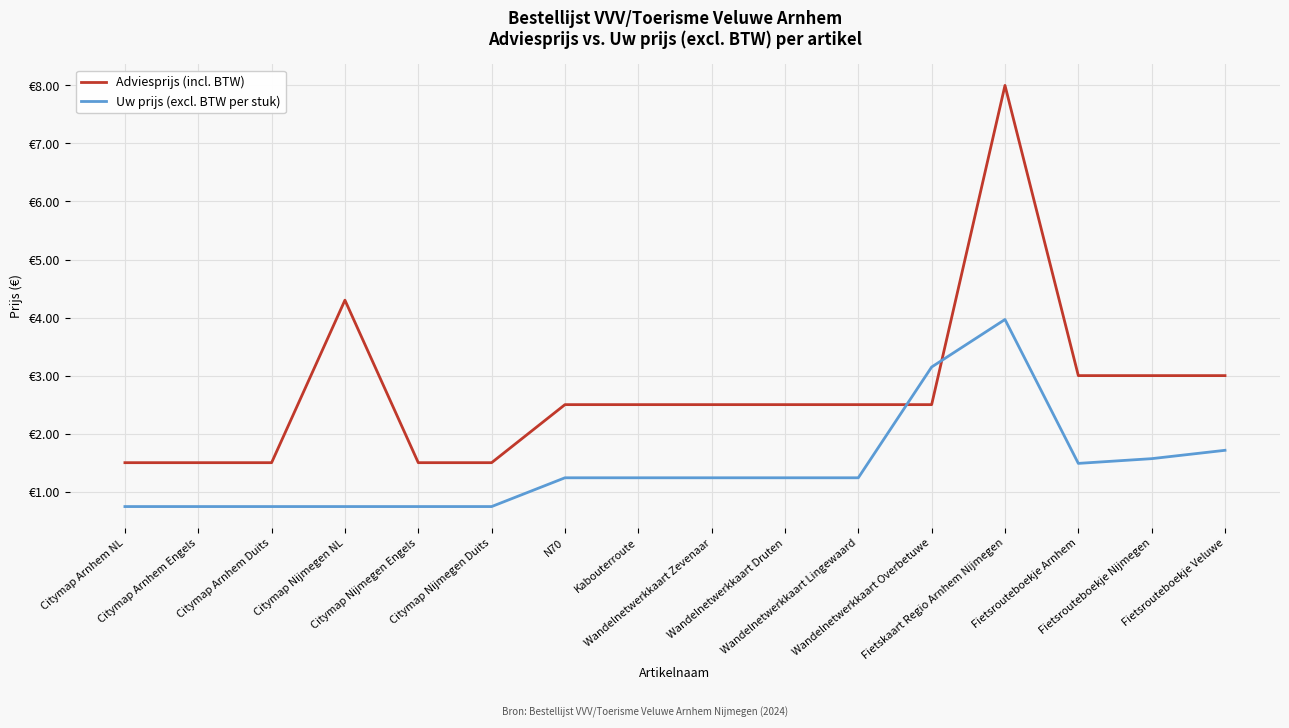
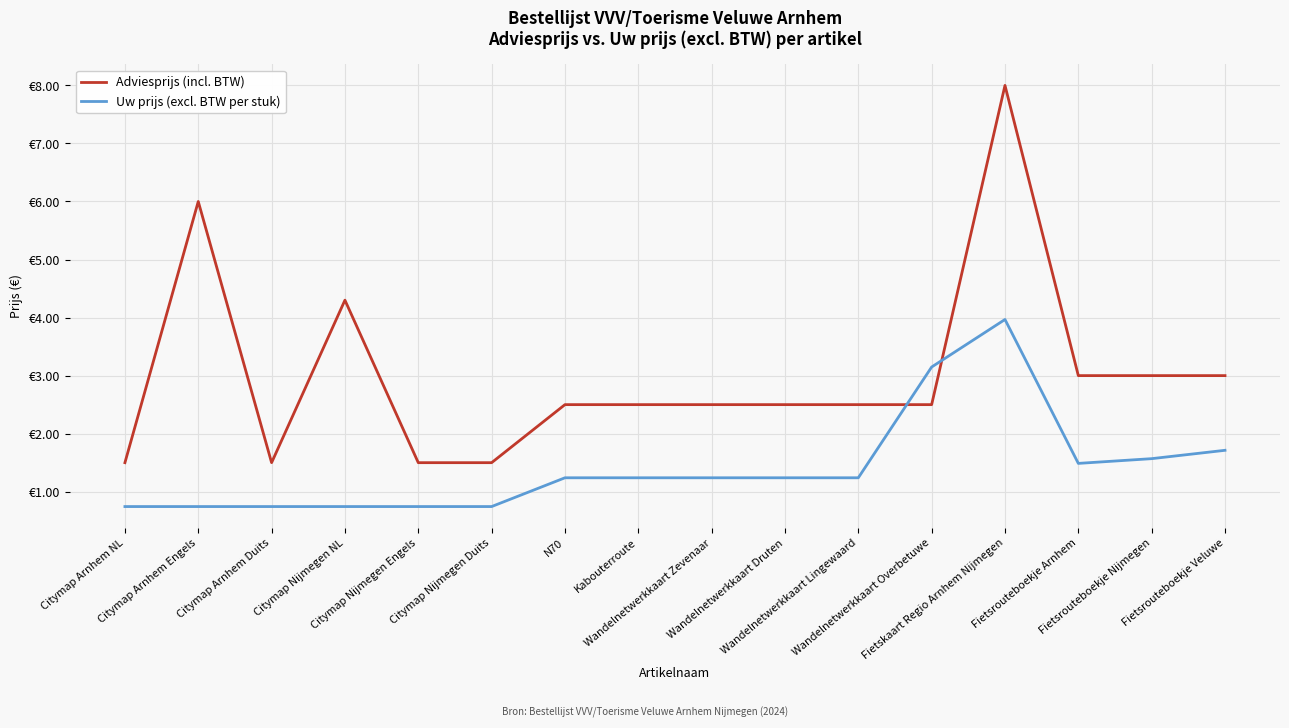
Adviesprijs (incl. BTW), Citymap Arnhem Engels: €1.5 -> €6.0
